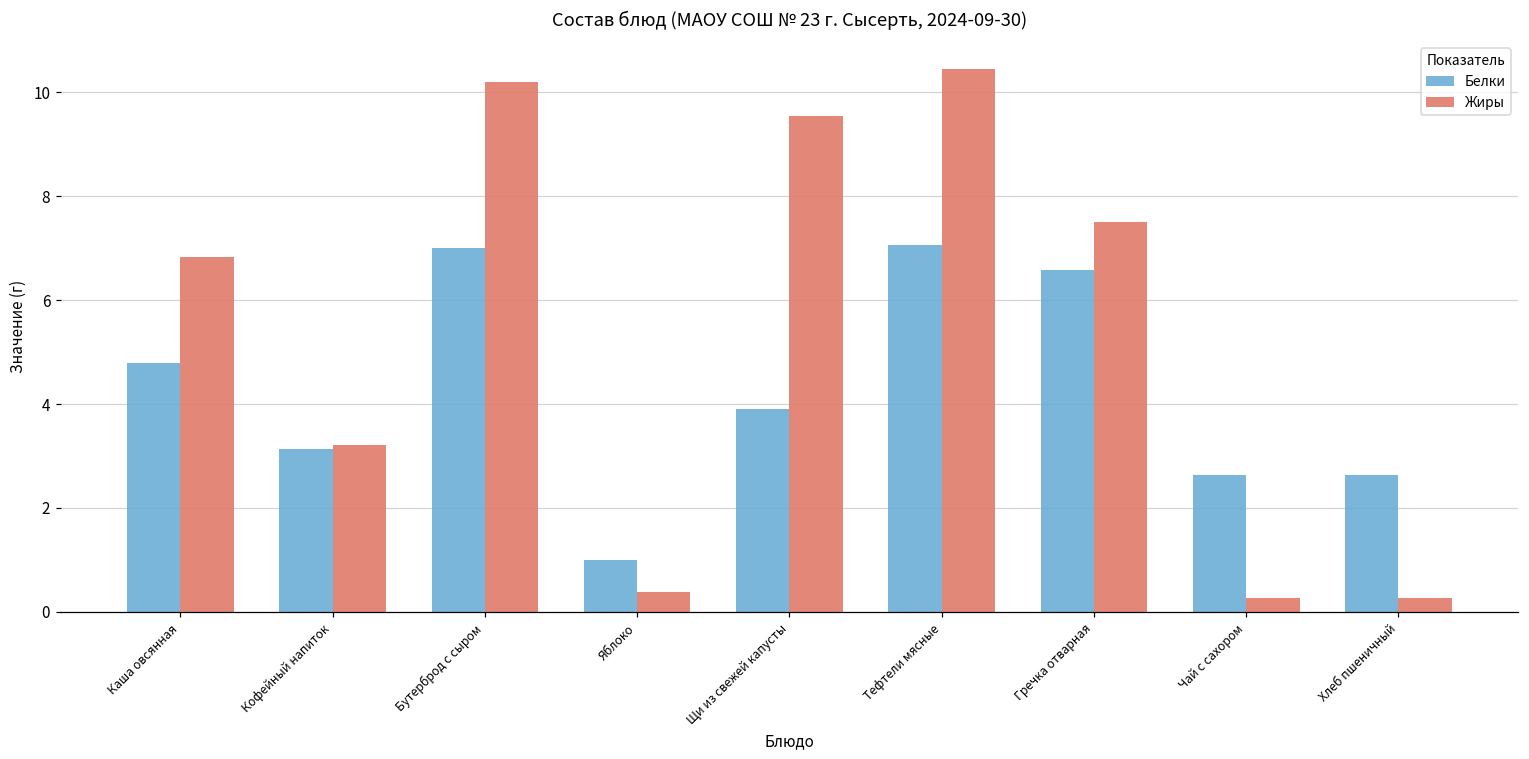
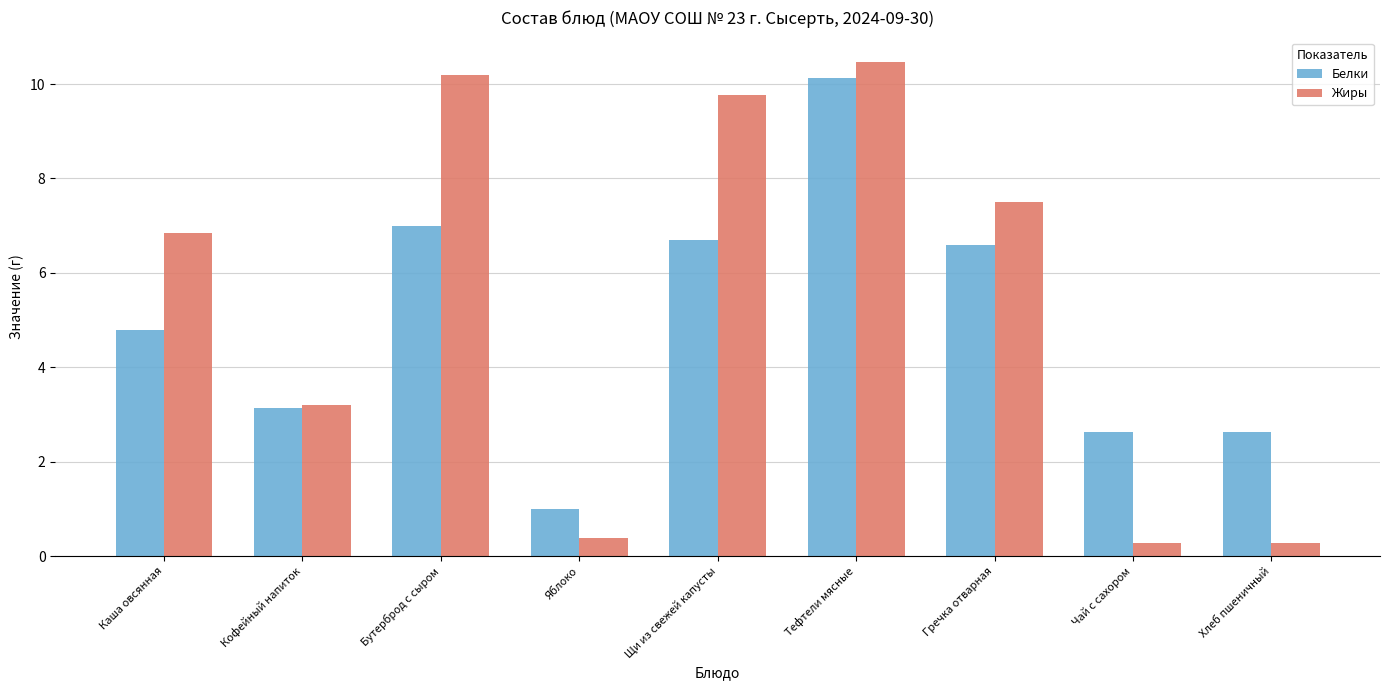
Белки, Щи из свежей капусты: 3.9 -> 6.7
Жиры, Щи из свежей капусты: 9.5 -> 9.8
Белки, Тефтели мясные: 7.1 -> 10.1
